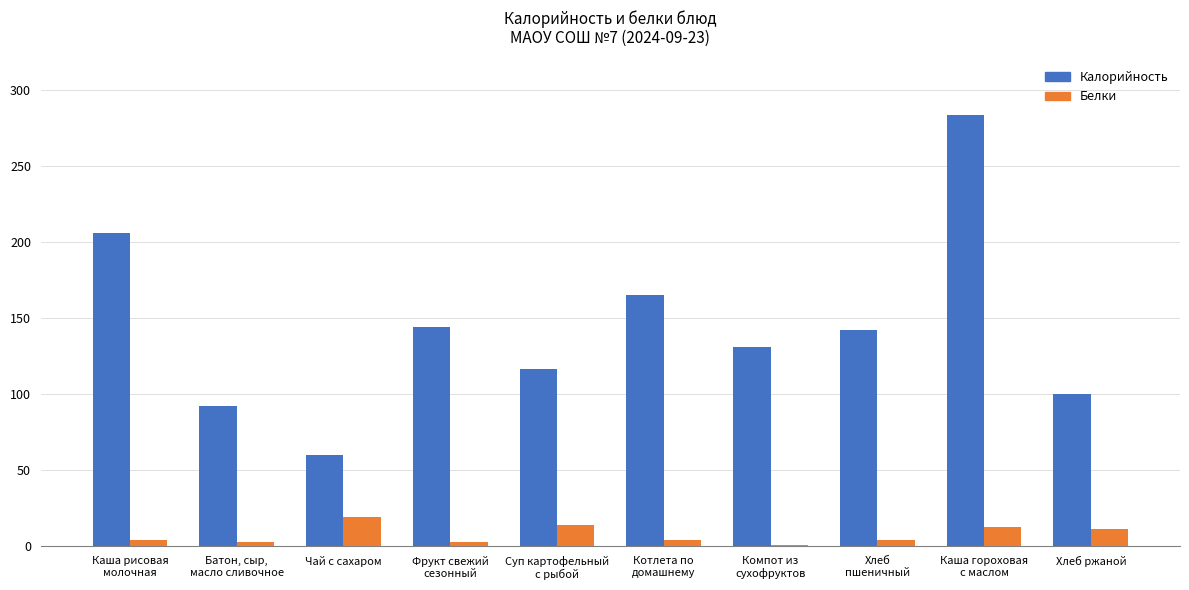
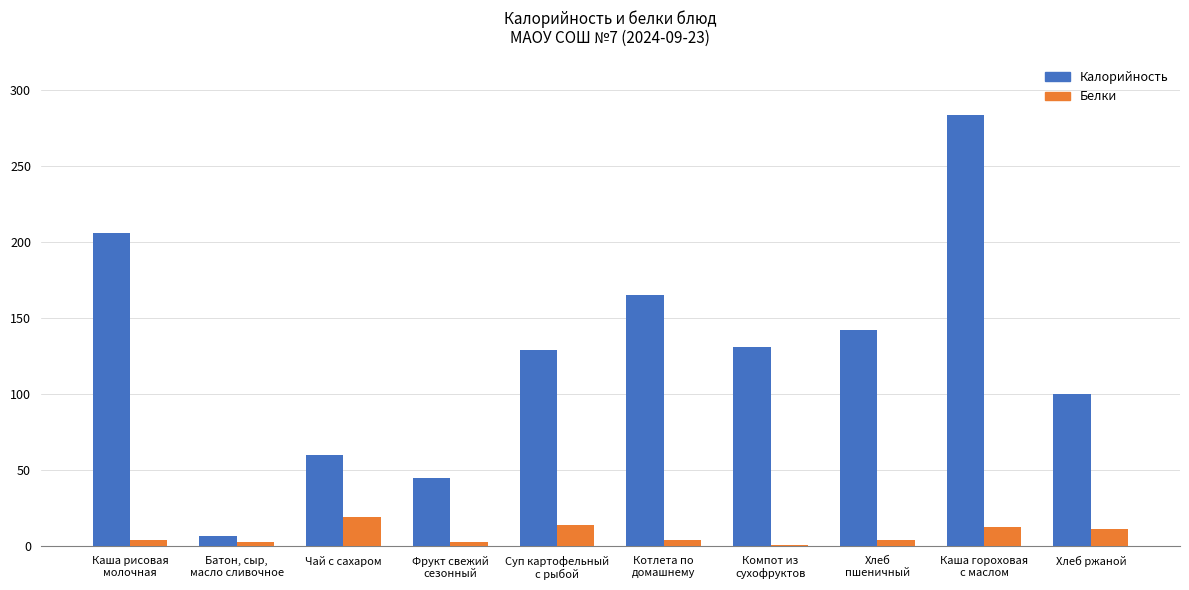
Калорийность, Батон, сыр, масло сливочное: 92 -> 7
Калорийность, Фрукт свежий сезонный: 145 -> 45
Калорийность, Суп картофельный с рыбой: 117 -> 129
